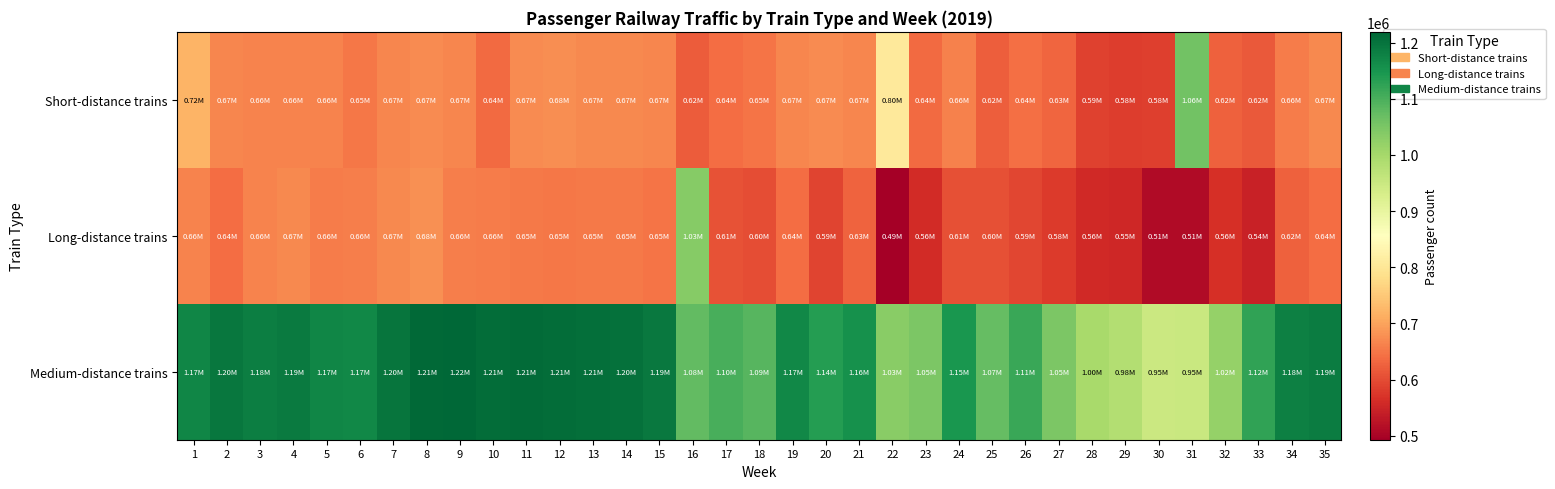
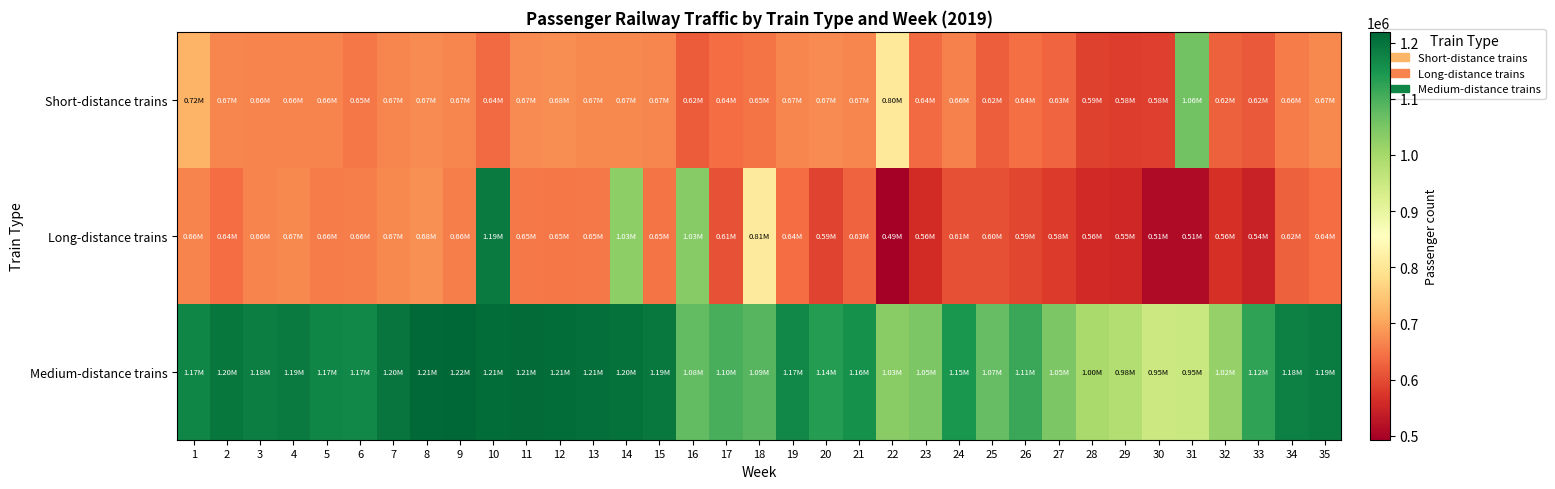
Long-distance trains, 10: 0.66M -> 1.19M
Long-distance trains, 14: 0.65M -> 1.03M
Long-distance trains, 18: 0.60M -> 0.81M
